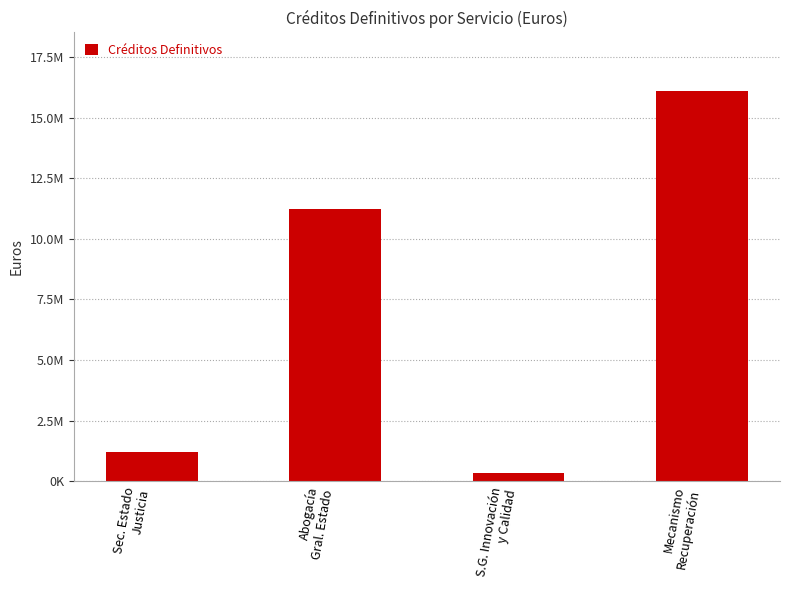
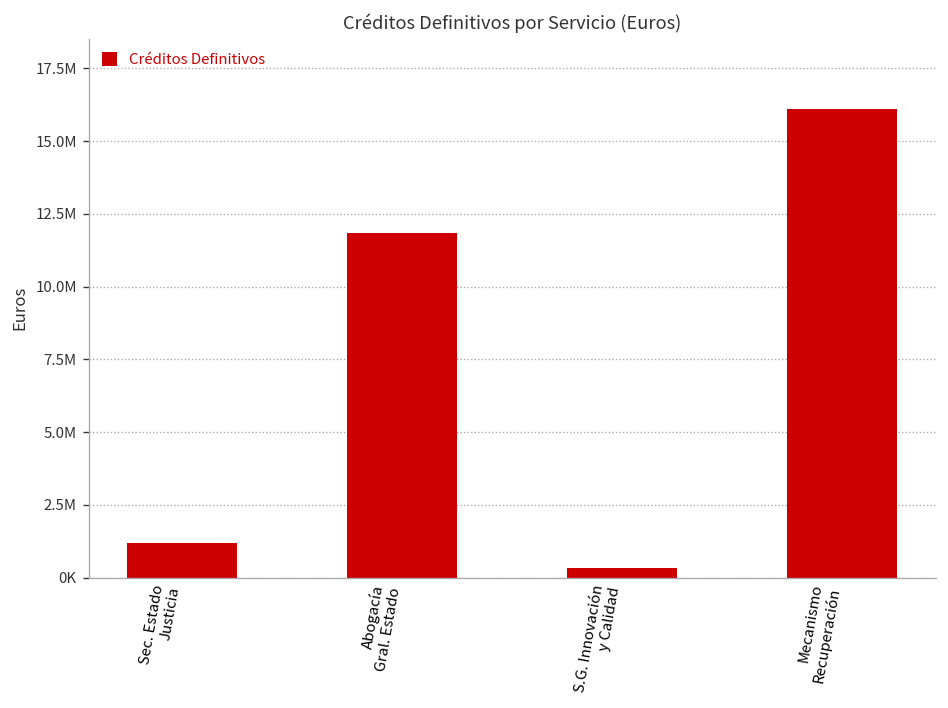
Abogacía Gral. Estado: 11200000 -> 11800000
